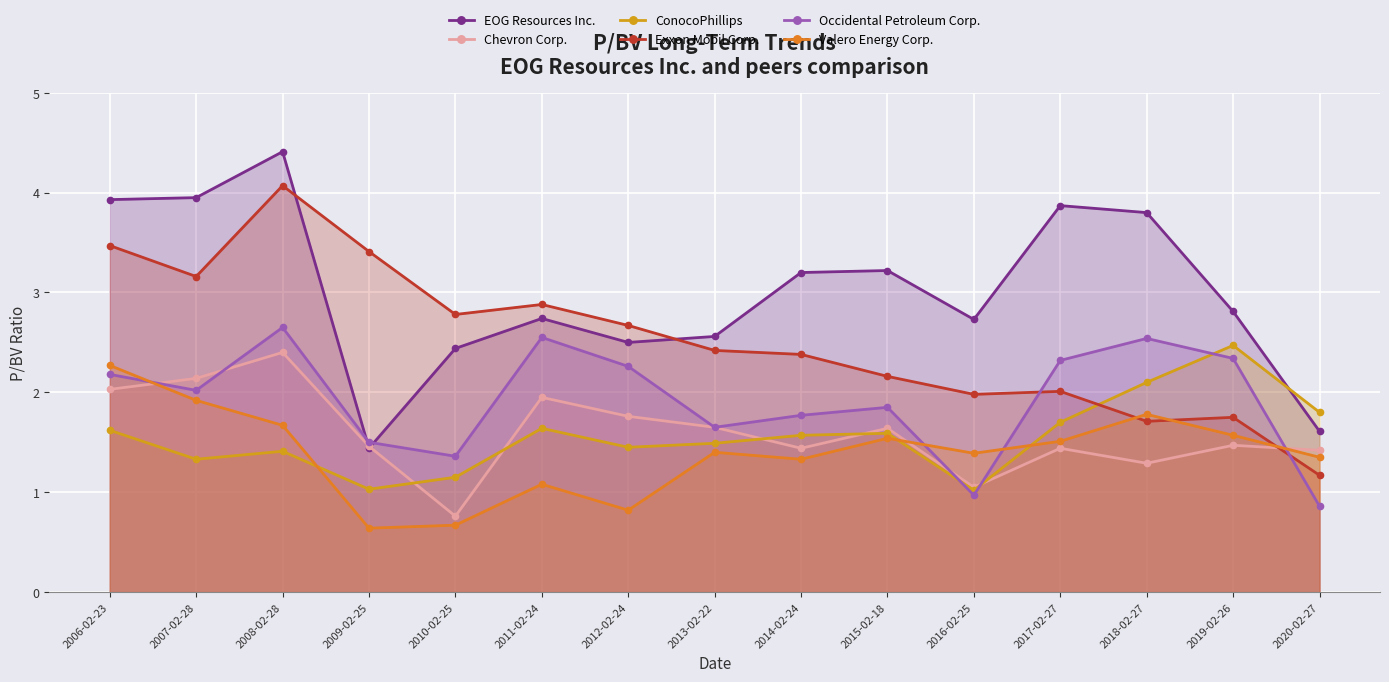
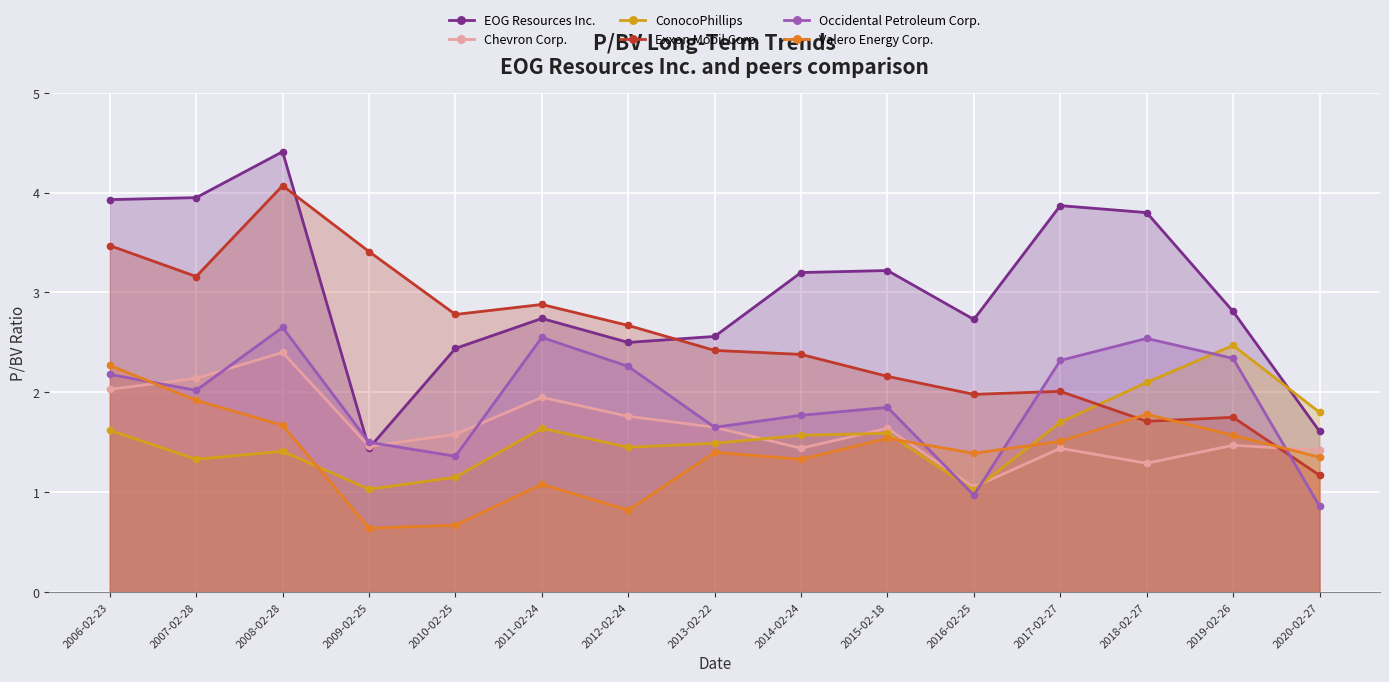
Chevron Corp., 2010-02-25: 0.8 -> 1.6
